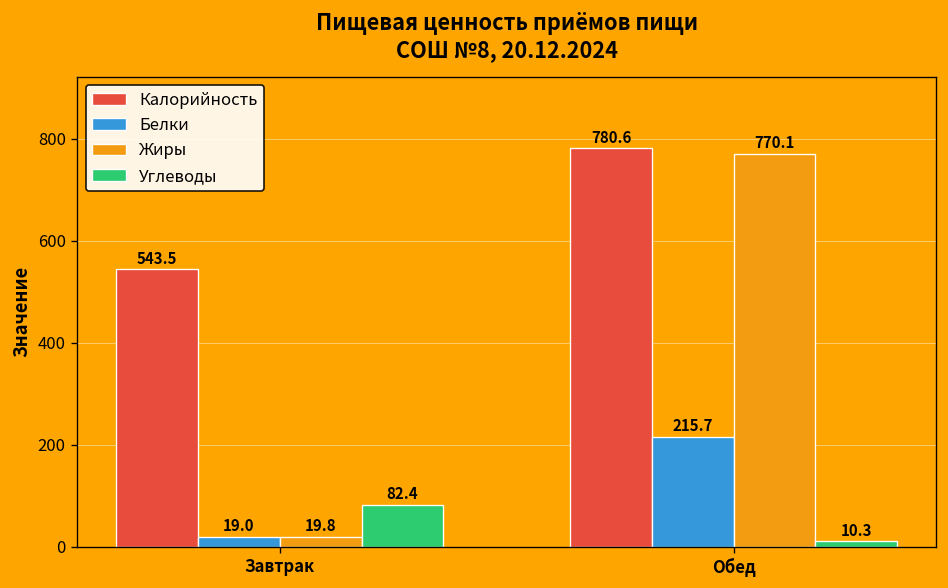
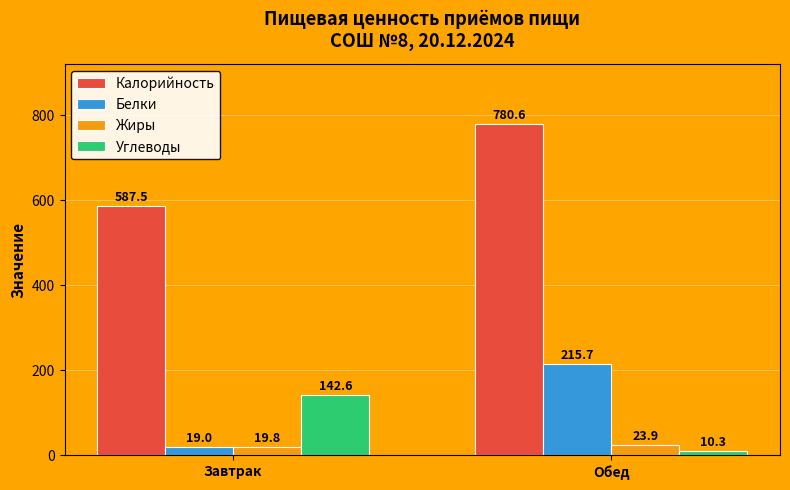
Калорийность, Завтрак: 543.5 -> 587.5
Углеводы, Завтрак: 82.4 -> 142.6
Жиры, Обед: 770.1 -> 23.9
